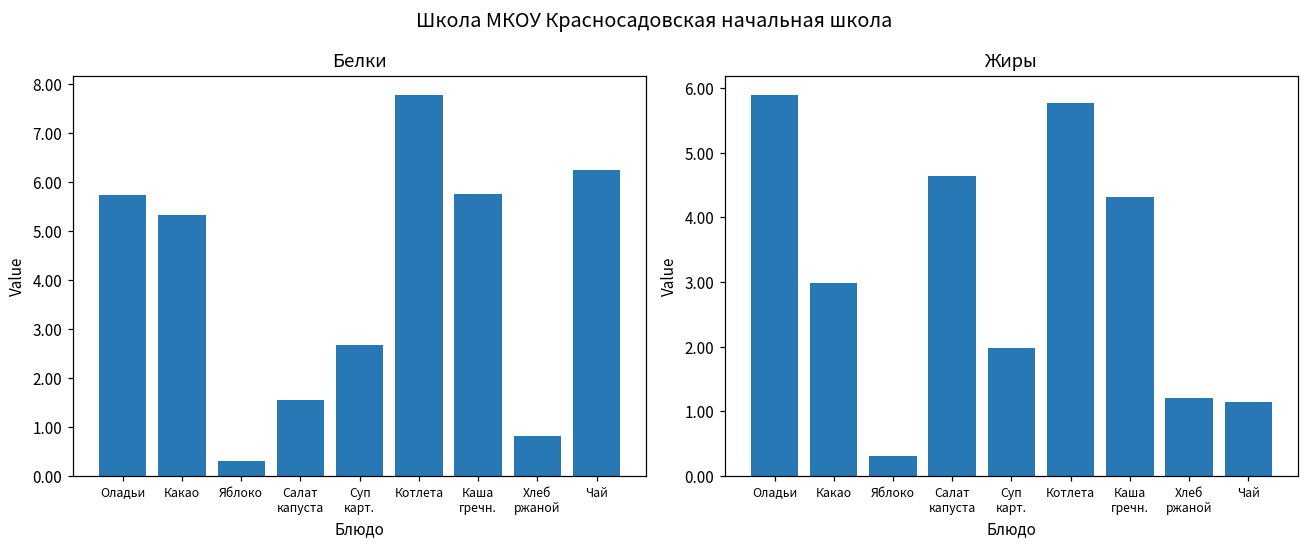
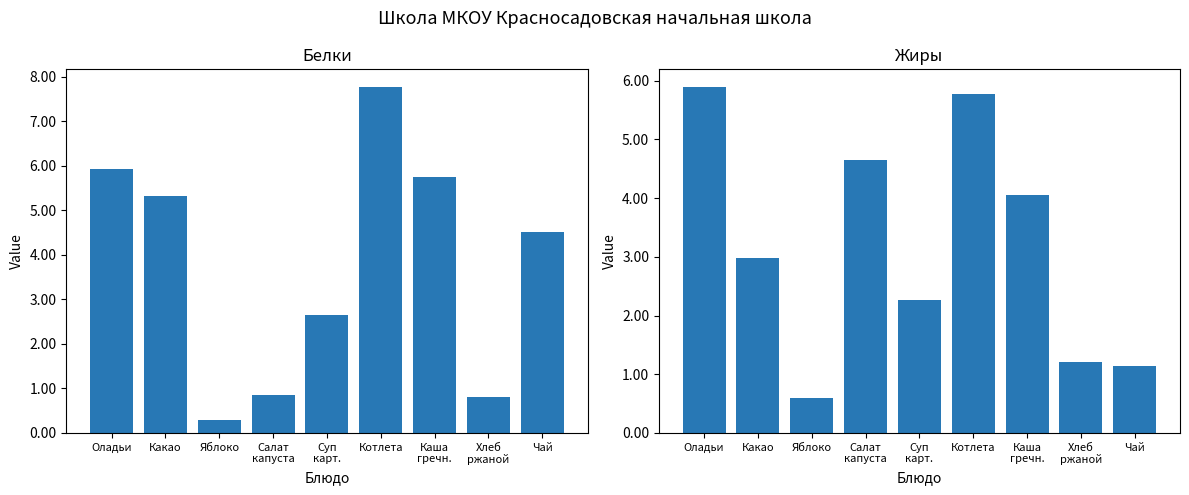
Белки, Оладьи: 5.7 -> 5.9
Белки, Салат капуста: 1.5 -> 0.9
Белки, Чай: 6.2 -> 4.5
Жиры, Яблоко: 0.3 -> 0.6
Жиры, Суп карт.: 2.0 -> 2.3
Жиры, Каша гречн.: 4.3 -> 4.1
